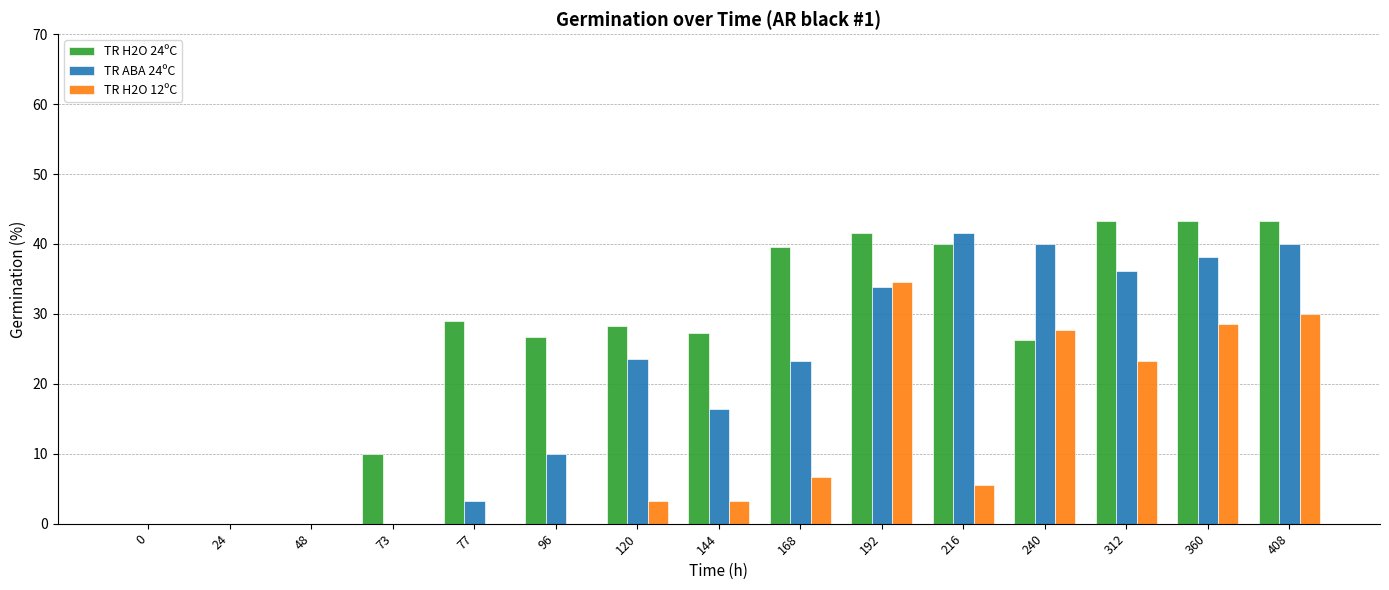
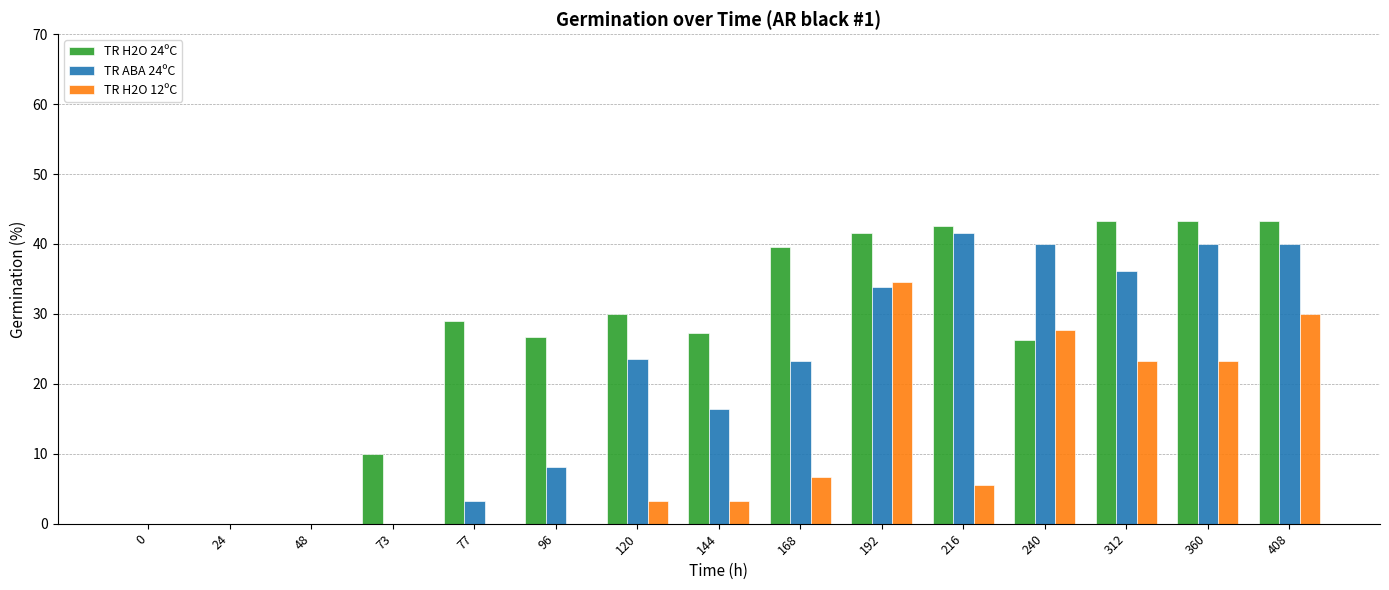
TR ABA 24ºC, 96: 10 -> 8
TR H2O 24ºC, 120: 28 -> 30
TR H2O 24ºC, 216: 40 -> 43
TR ABA 24ºC, 360: 38 -> 40
TR H2O 12ºC, 360: 29 -> 23
